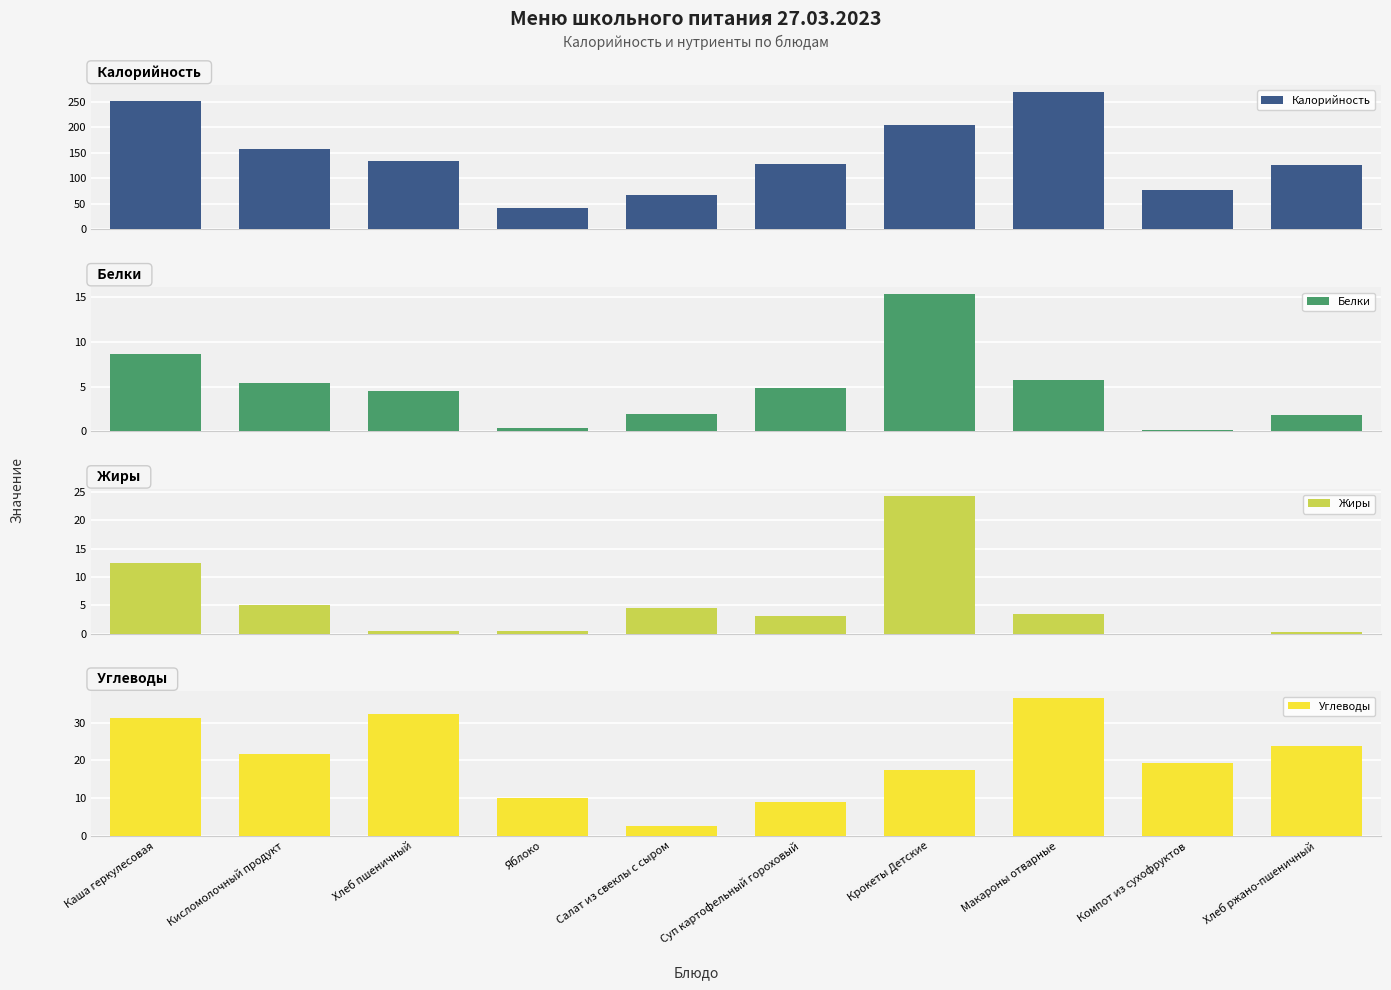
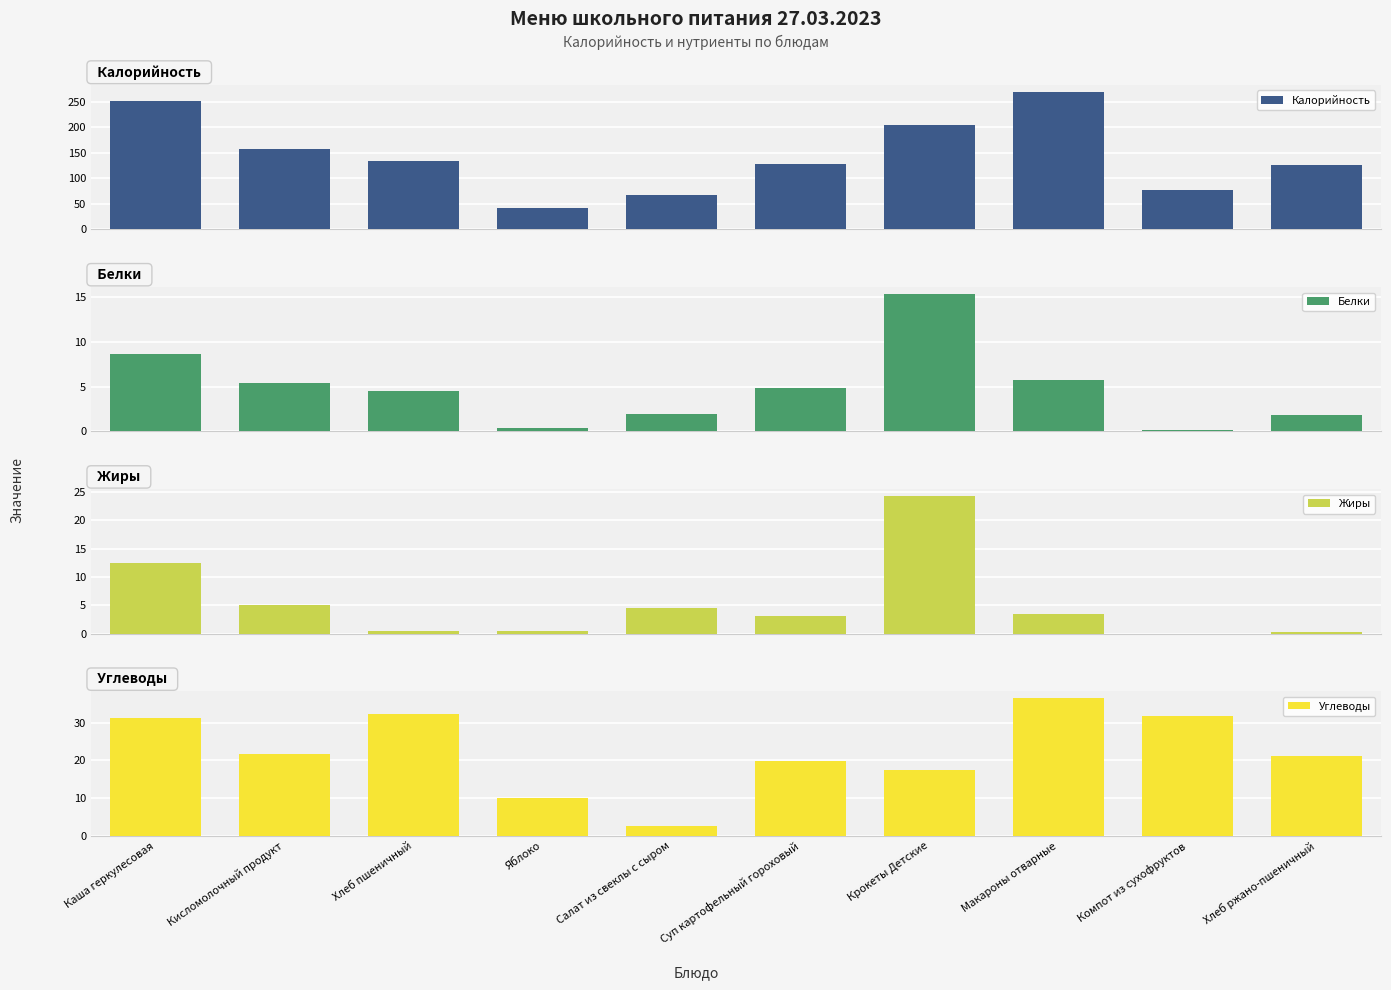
Углеводы, Суп картофельный гороховый: 9 -> 20
Углеводы, Компот из сухофруктов: 19 -> 32
Углеводы, Хлеб ржано-пшеничный: 24 -> 21
